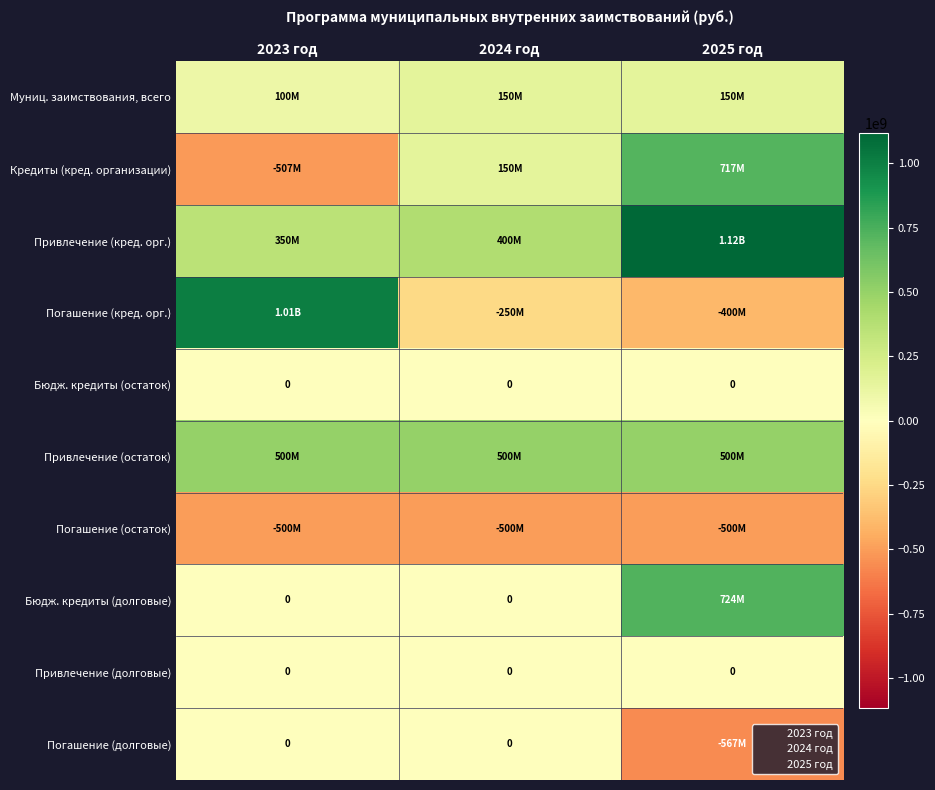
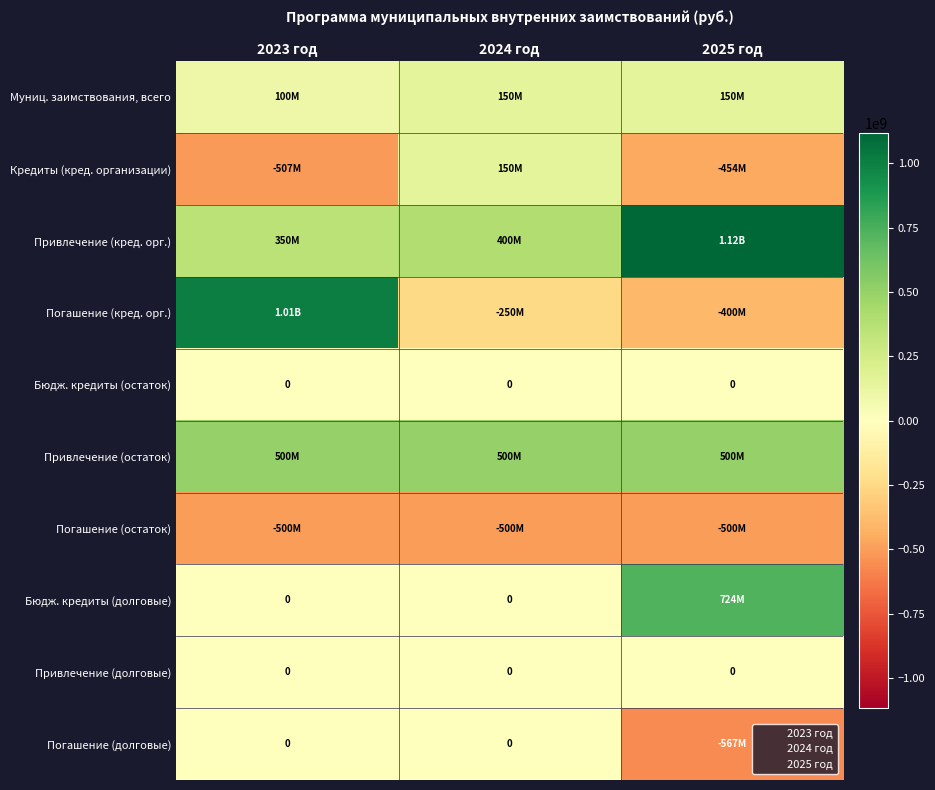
Кредиты (кред. организации), 2025 год: 717M -> -454M
